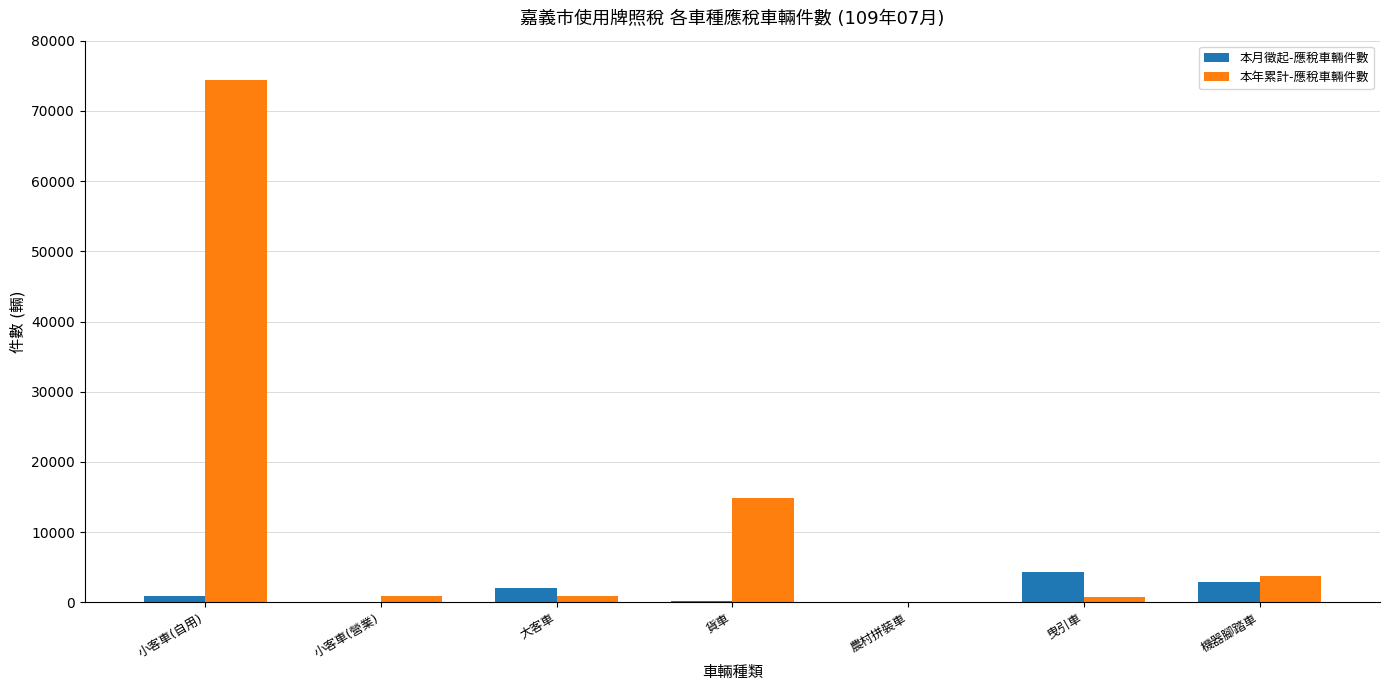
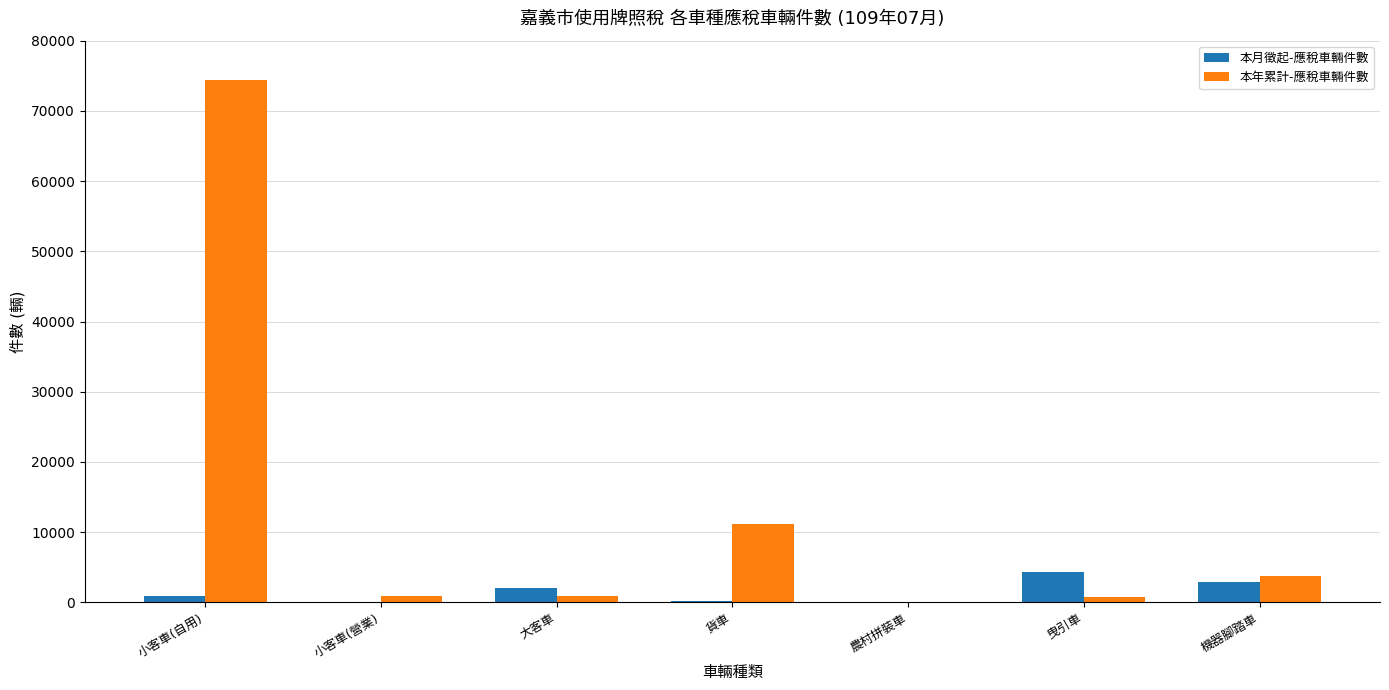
本年累計-應稅車輛件數, 貨車: 15000 -> 11000
